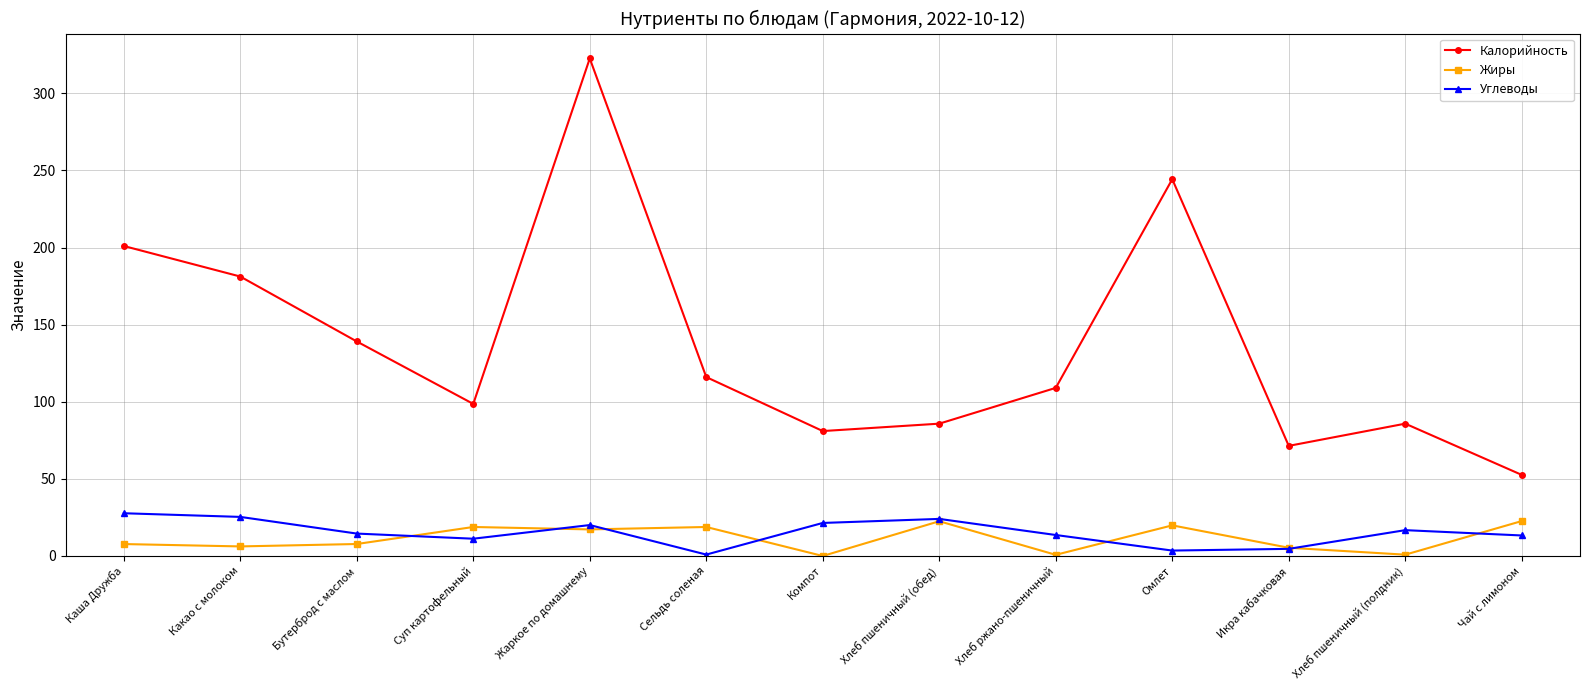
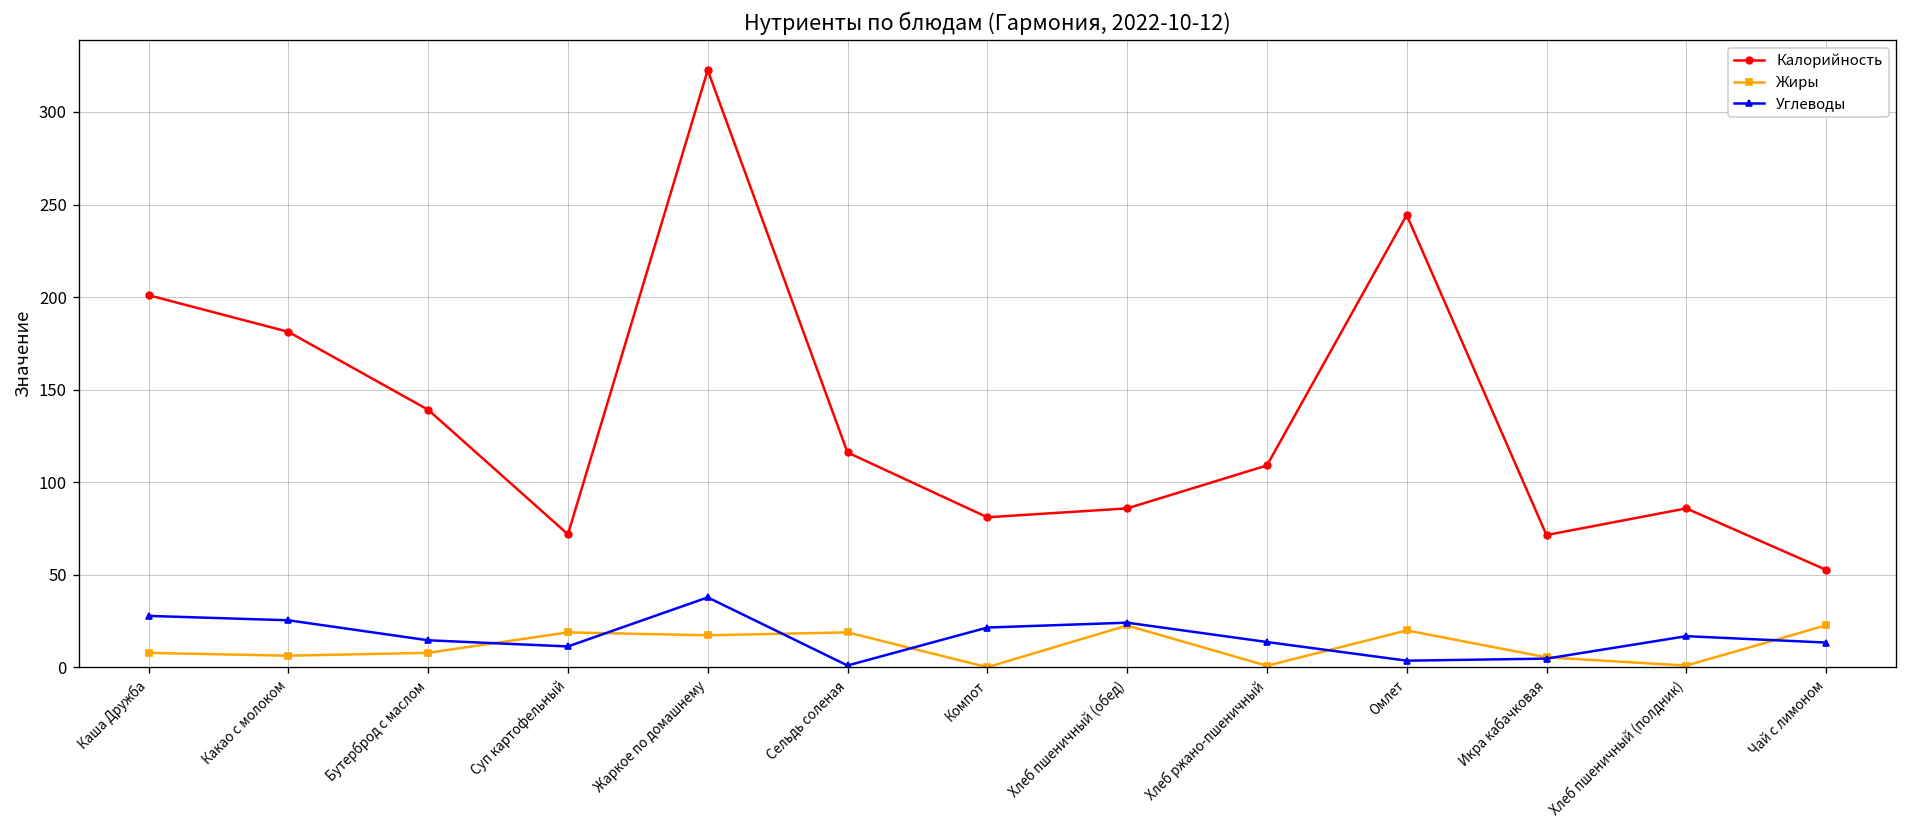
Калорийность, Суп картофельный: 99 -> 72
Углеводы, Жаркое по домашнему: 20 -> 38
